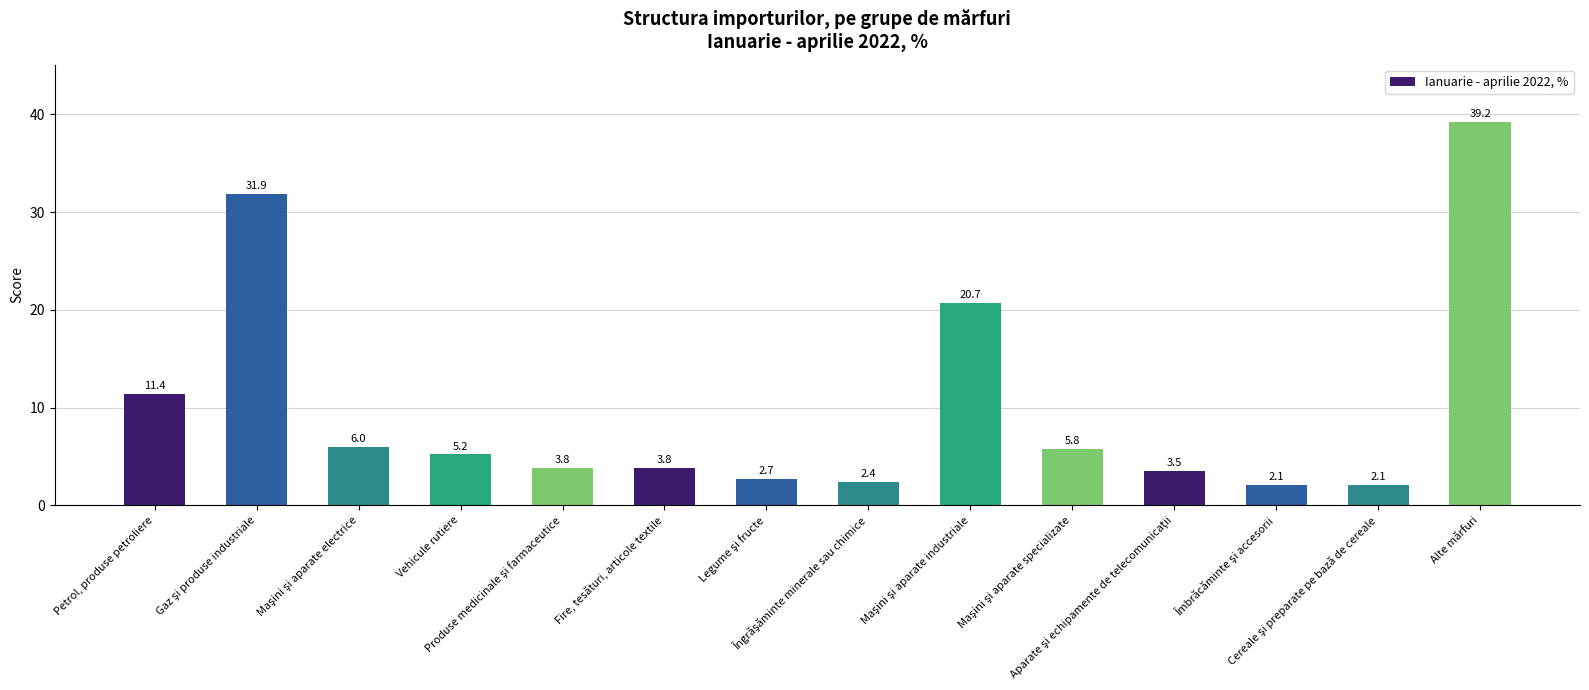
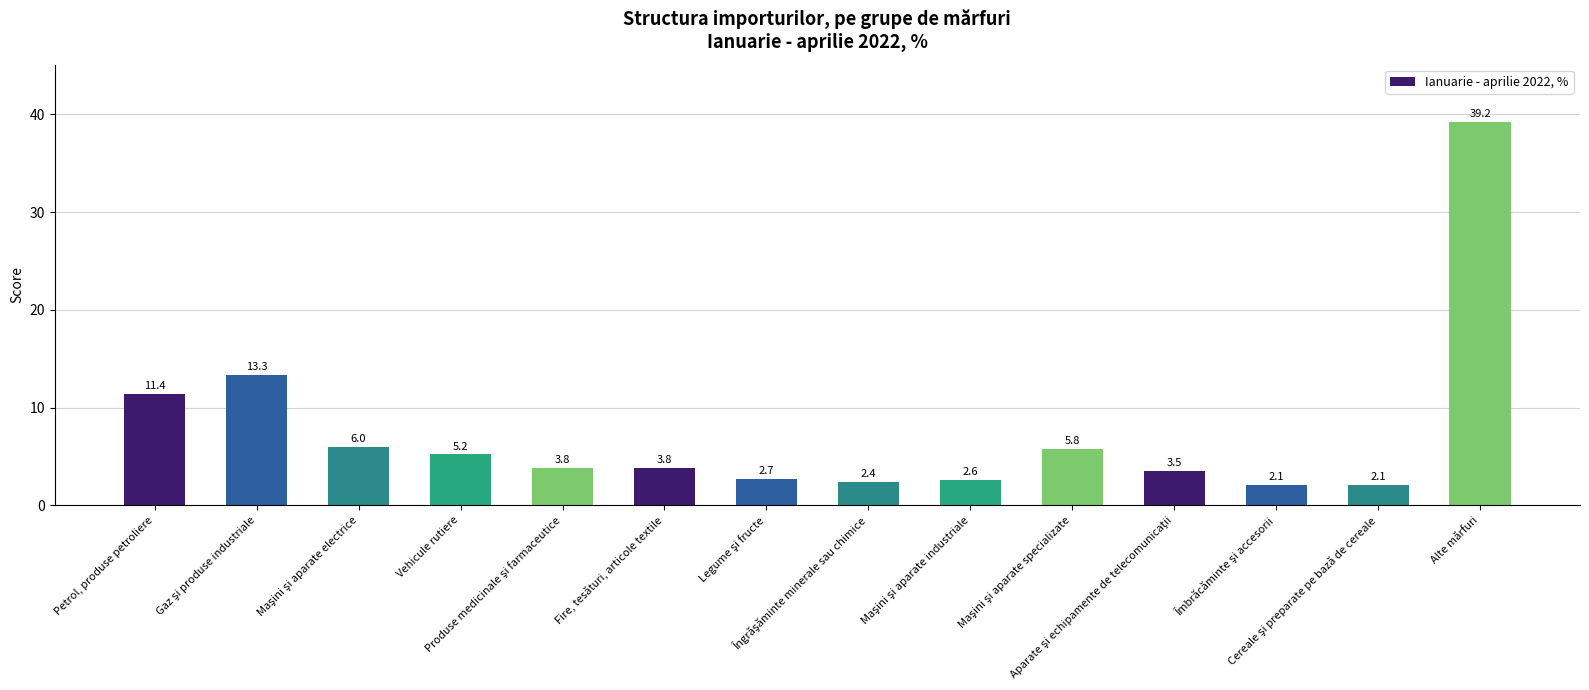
Gaz şi produse industriale: 31.9 -> 13.3
Maşini şi aparate industriale: 20.7 -> 2.6
